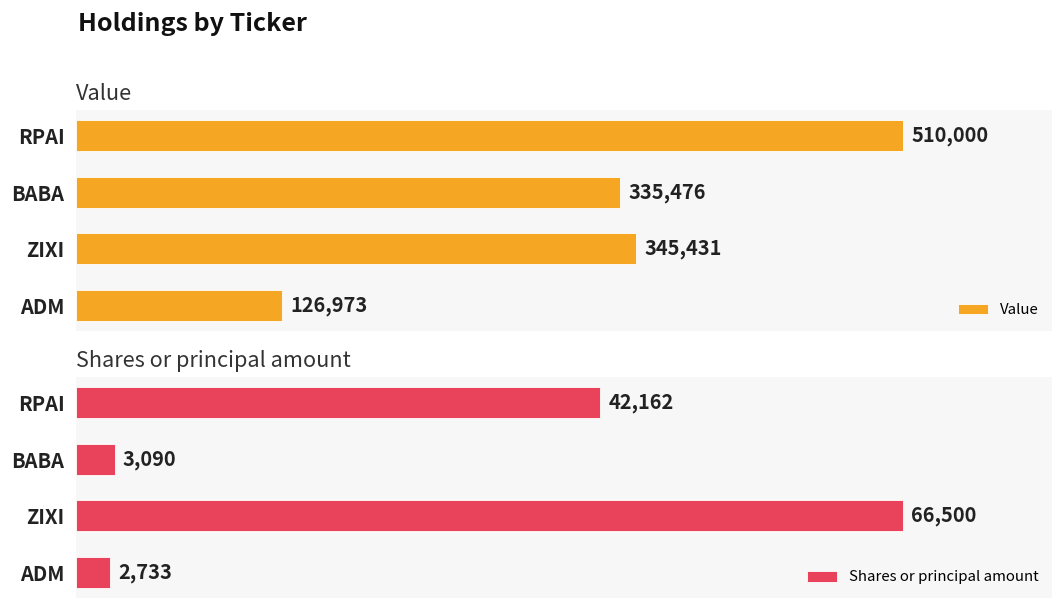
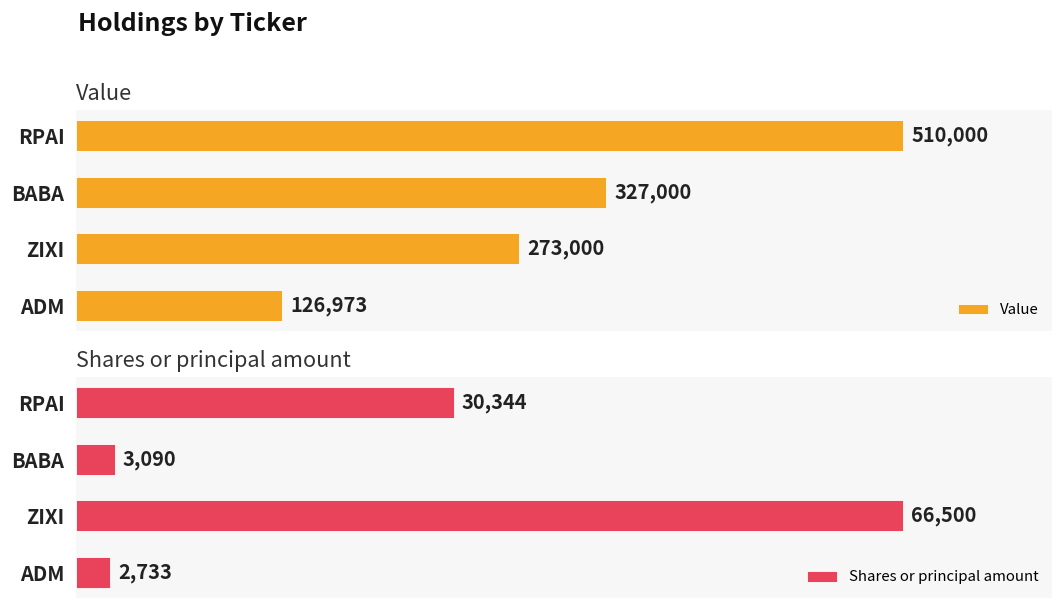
Value, BABA: 335,476 -> 327,000
Value, ZIXI: 345,431 -> 273,000
Shares or principal amount, RPAI: 42,162 -> 30,344
